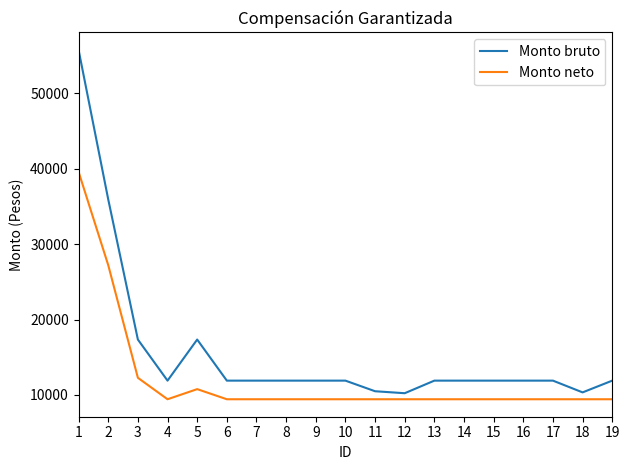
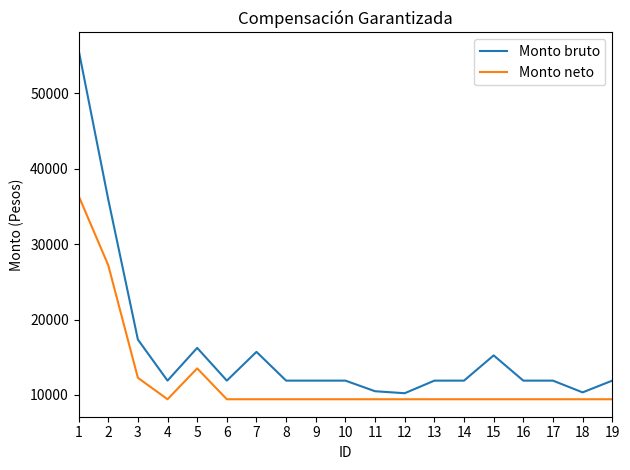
Monto neto, 1: 40000 -> 36000
Monto bruto, 5: 17000 -> 16000
Monto neto, 5: 11000 -> 14000
Monto bruto, 7: 12000 -> 16000
Monto bruto, 15: 12000 -> 15000
